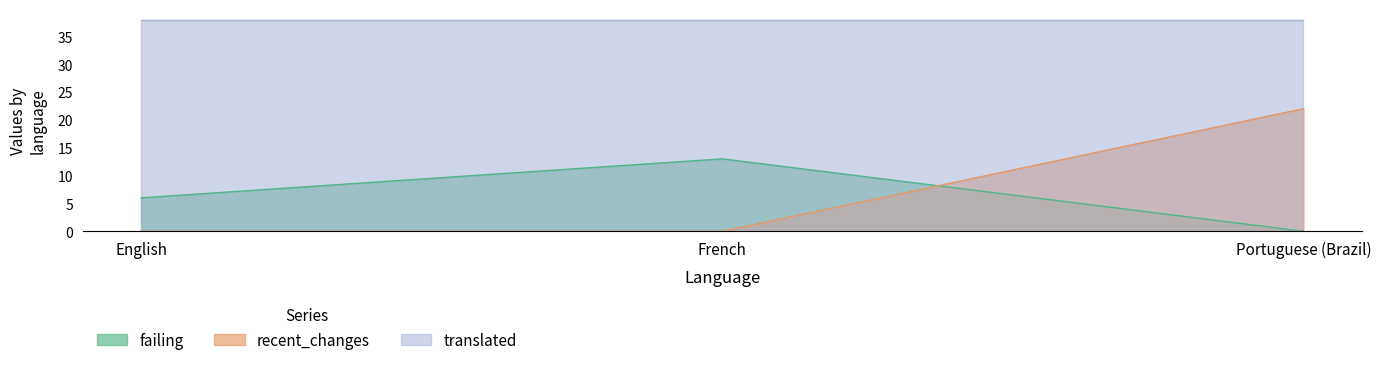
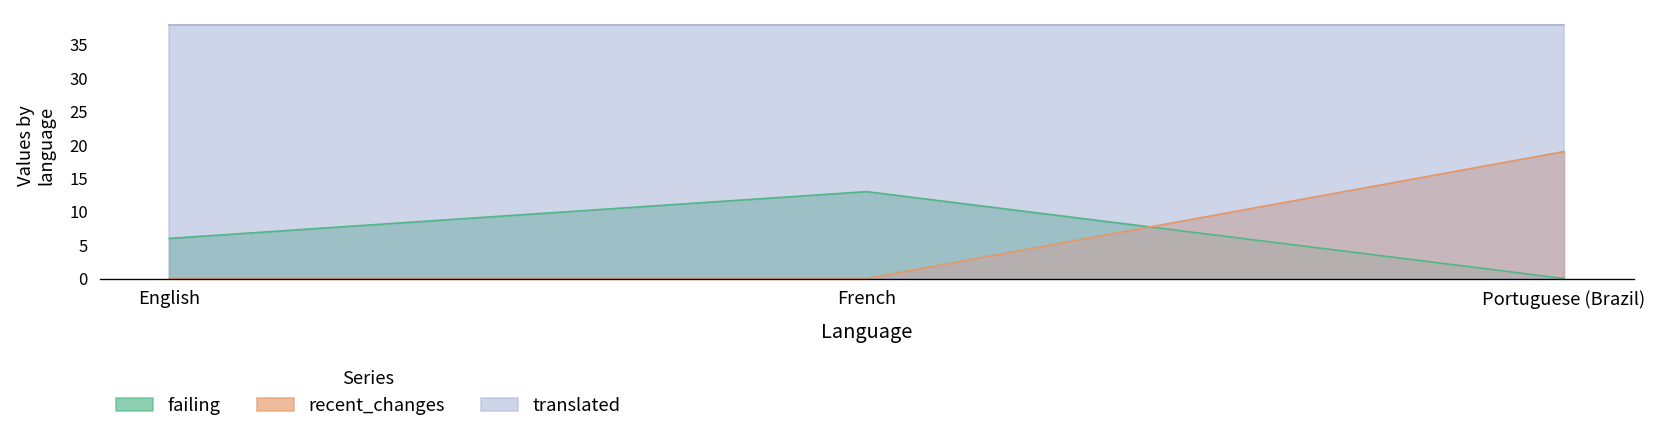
recent_changes, Portuguese (Brazil): 22 -> 19
